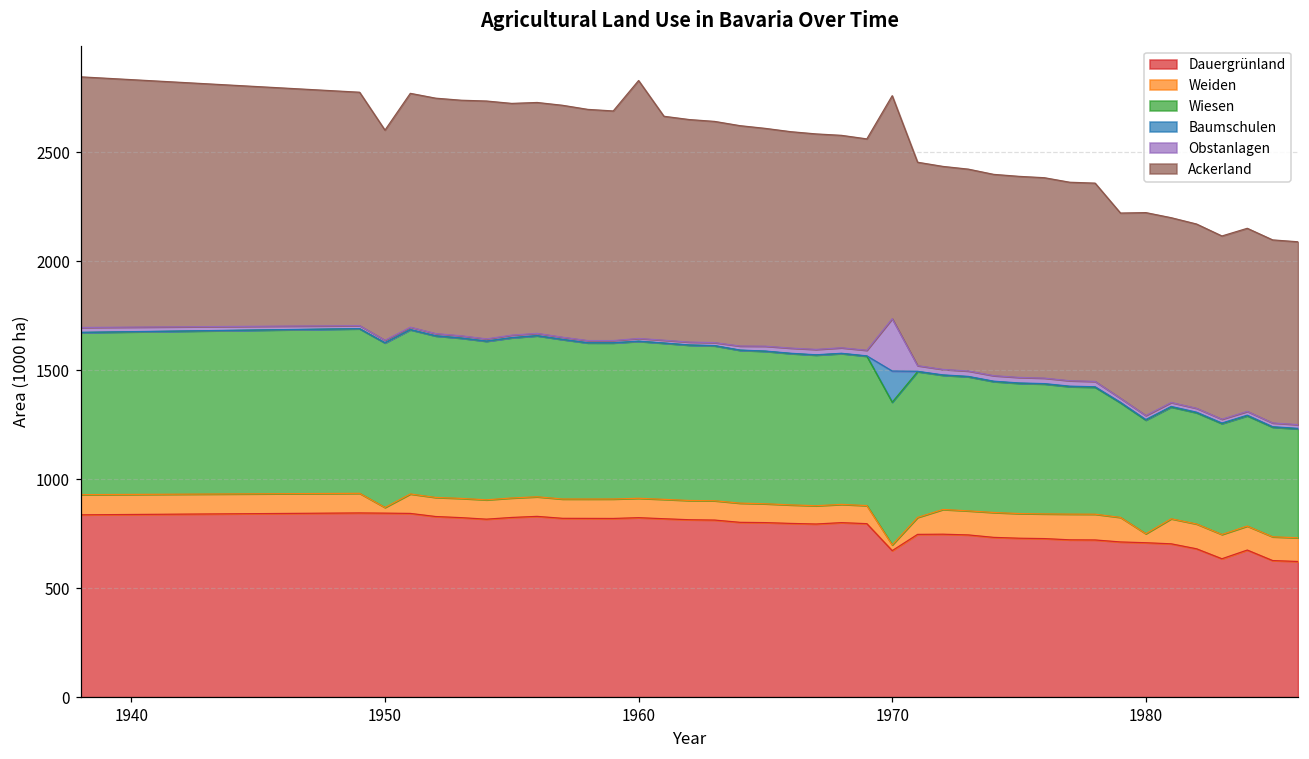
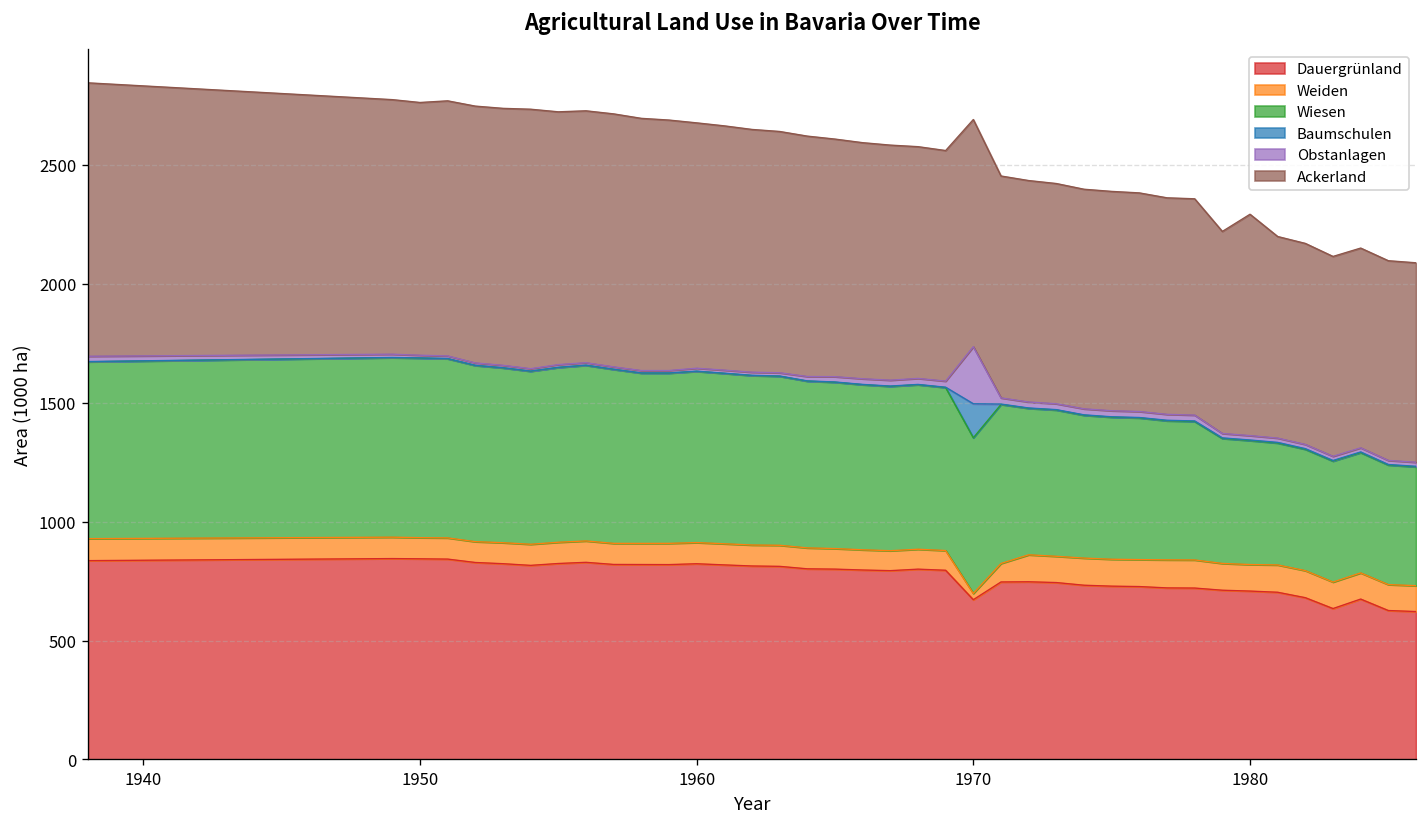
Weiden, 1950: 30 -> 90
Ackerland, 1950: 960 -> 1060
Ackerland, 1960: 1180 -> 1030
Ackerland, 1970: 1020 -> 960
Weiden, 1980: 40 -> 110
